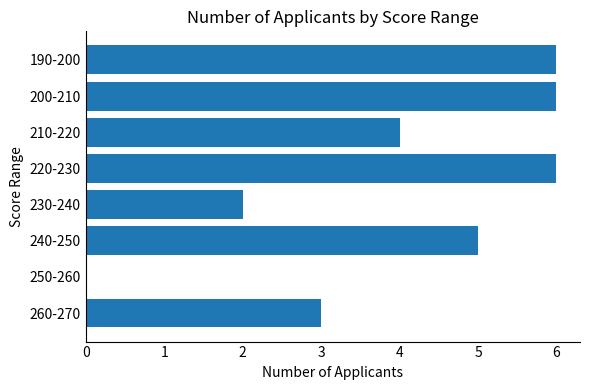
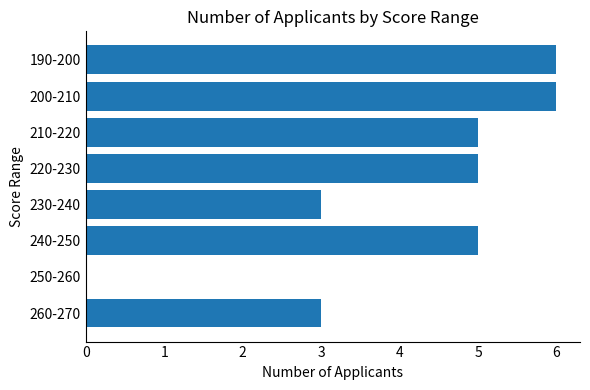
210-220: 4 -> 5
220-230: 6 -> 5
230-240: 2 -> 3
